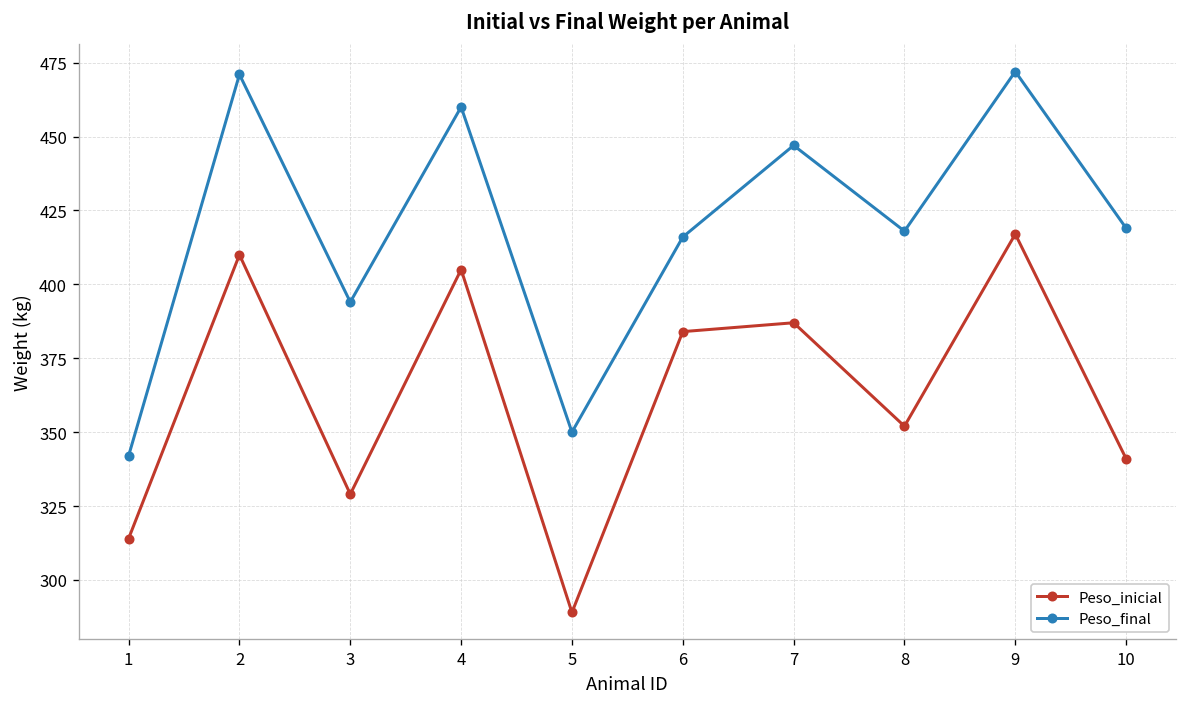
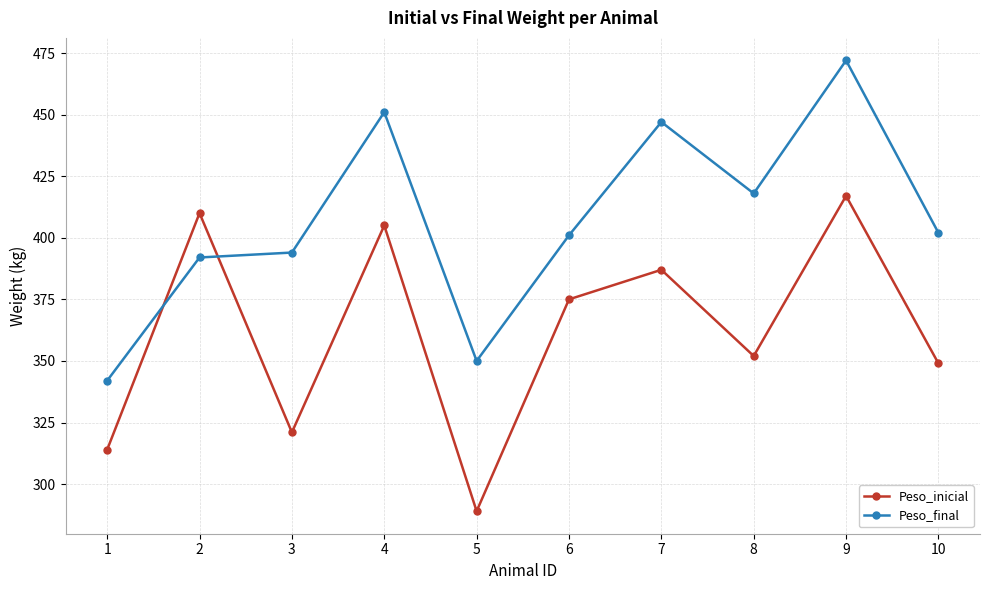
Peso_final, 2: 471 -> 392
Peso_inicial, 3: 329 -> 321
Peso_final, 4: 460 -> 451
Peso_inicial, 6: 384 -> 375
Peso_final, 6: 416 -> 401
Peso_inicial, 10: 341 -> 349
Peso_final, 10: 419 -> 402
